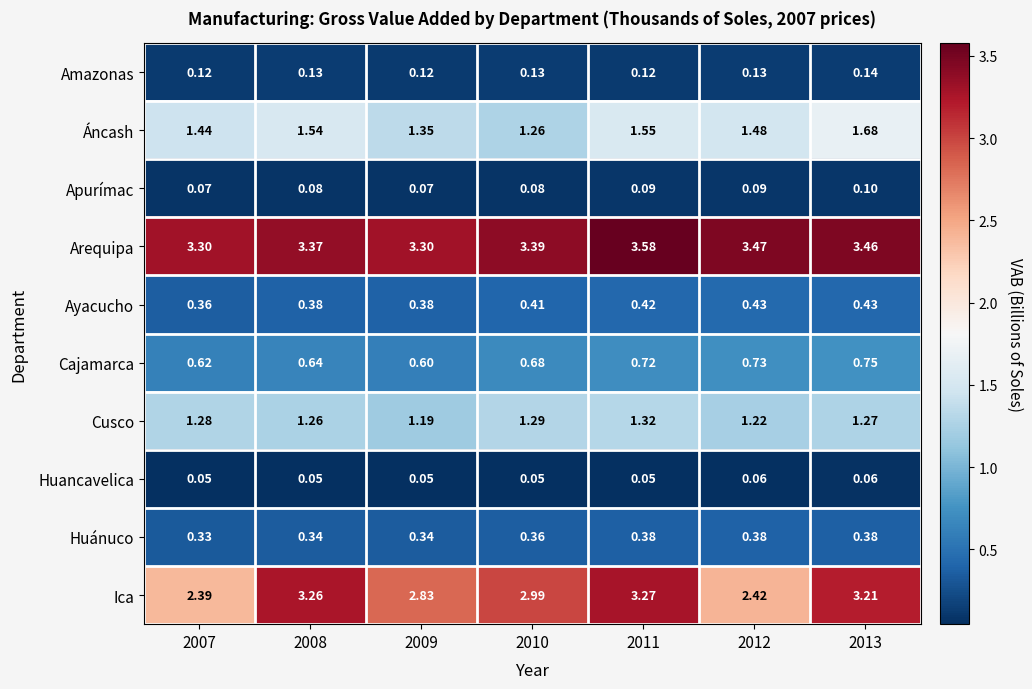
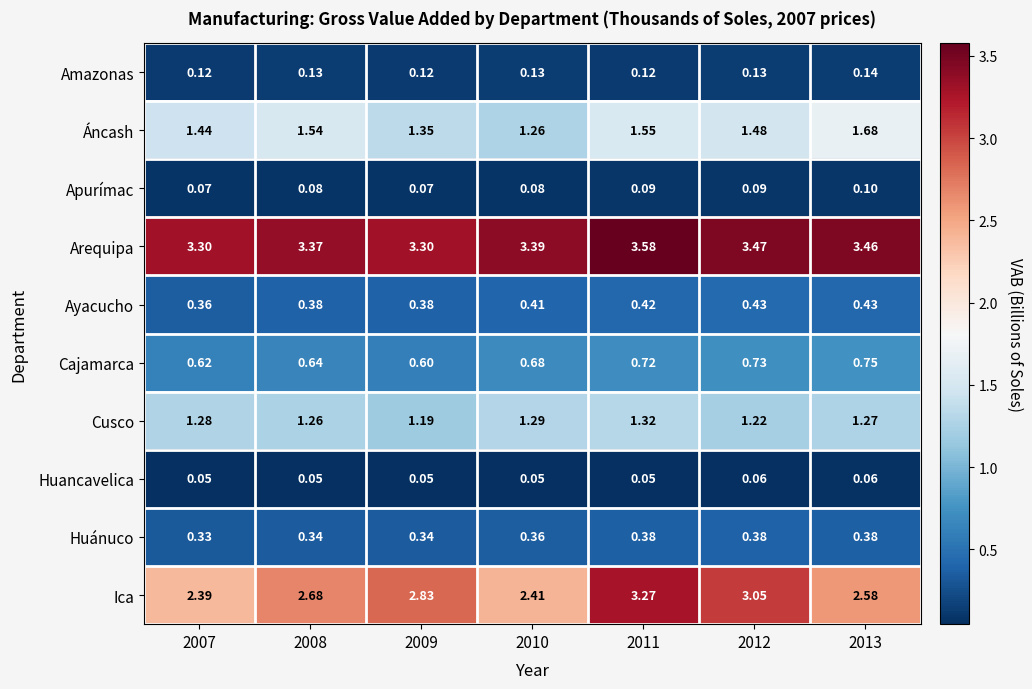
Ica, 2008: 3.26 -> 2.68
Ica, 2010: 2.99 -> 2.41
Ica, 2012: 2.42 -> 3.05
Ica, 2013: 3.21 -> 2.58
